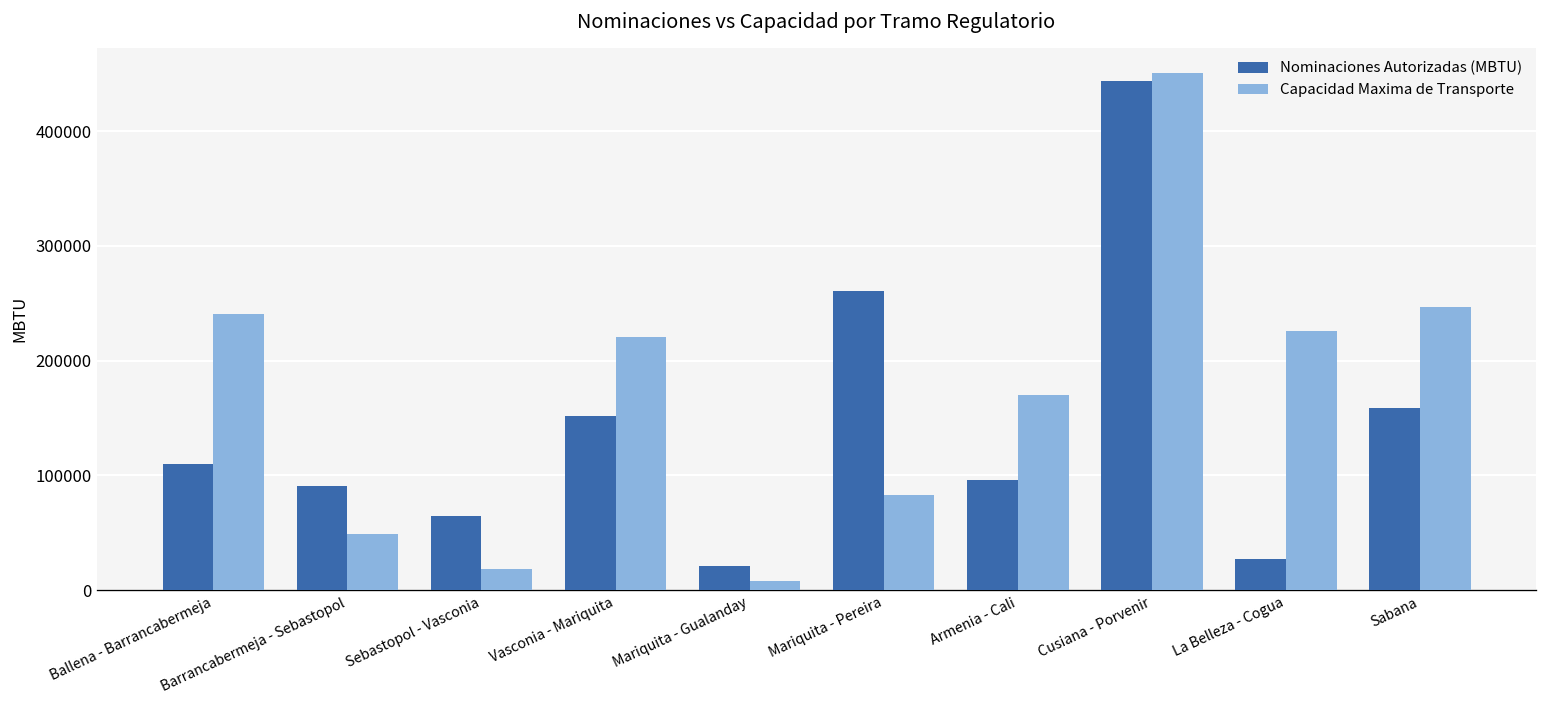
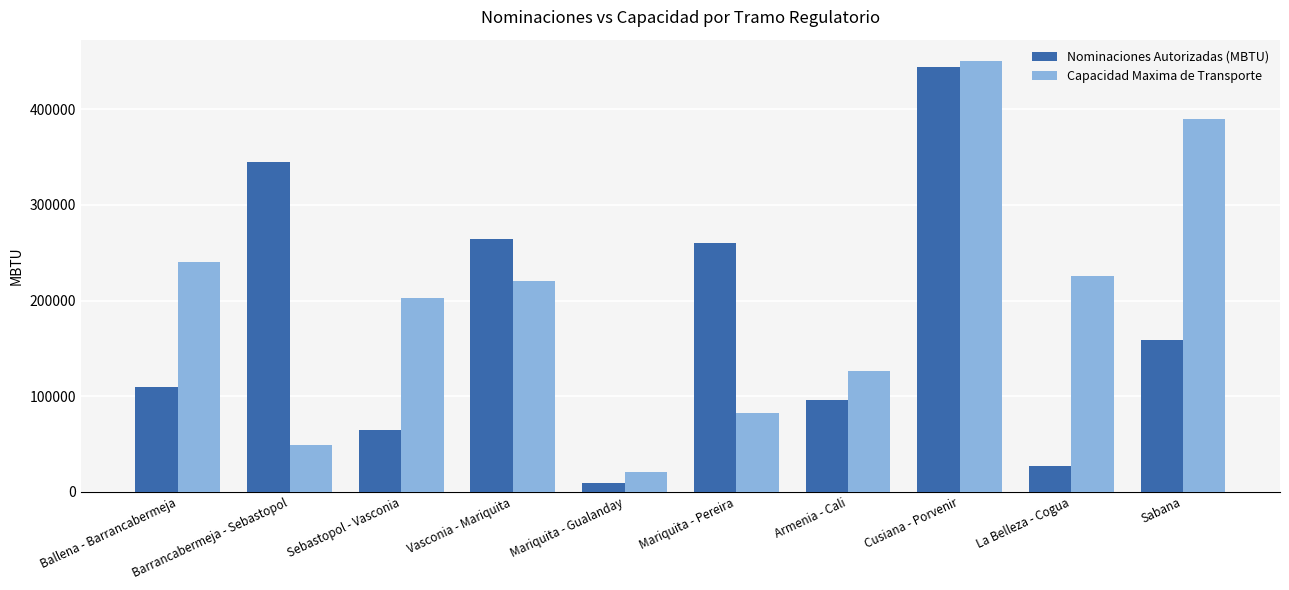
Nominaciones Autorizadas (MBTU), Barrancabermeja - Sebastopol: 90000 -> 350000
Capacidad Maxima de Transporte, Sebastopol - Vasconia: 20000 -> 200000
Nominaciones Autorizadas (MBTU), Vasconia - Mariquita: 150000 -> 260000
Nominaciones Autorizadas (MBTU), Mariquita - Gualanday: 20000 -> 10000
Capacidad Maxima de Transporte, Mariquita - Gualanday: 10000 -> 20000
Capacidad Maxima de Transporte, Armenia - Cali: 170000 -> 130000
Capacidad Maxima de Transporte, Sabana: 250000 -> 390000
